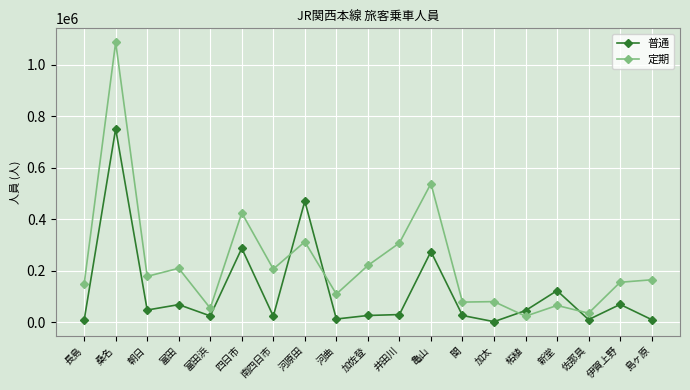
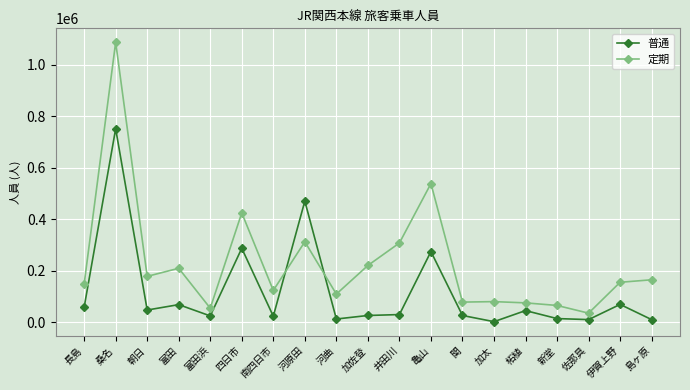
普通, 長島: 10000 -> 60000
定期, 南四日市: 210000 -> 120000
定期, 柘植: 20000 -> 80000
普通, 新堂: 120000 -> 10000
